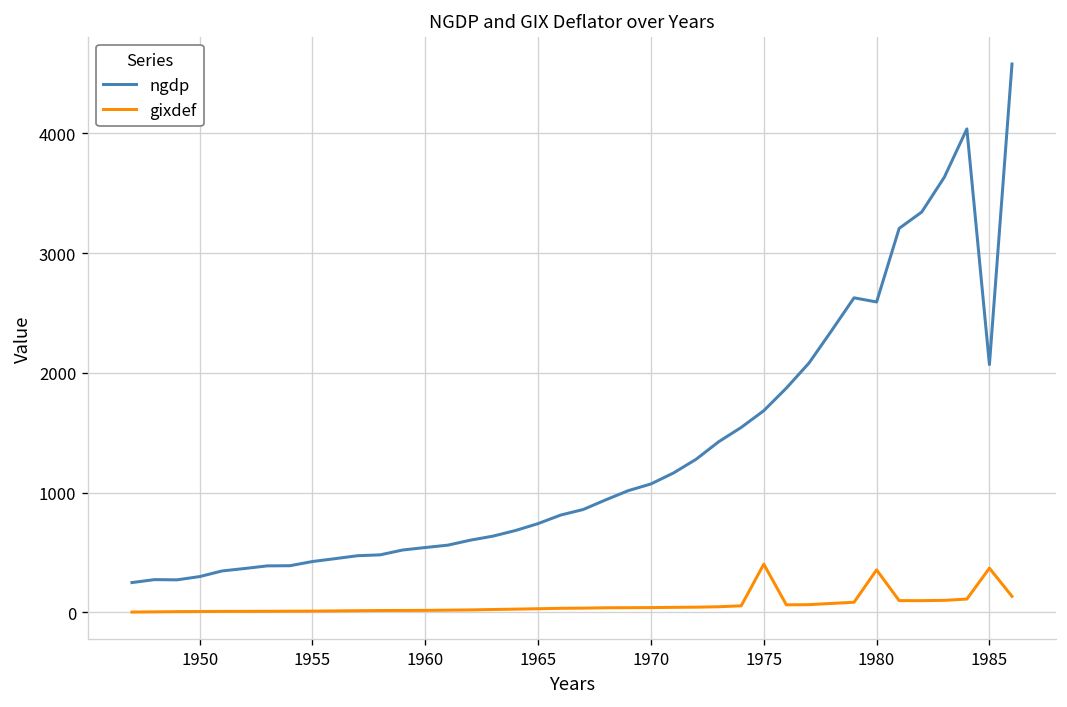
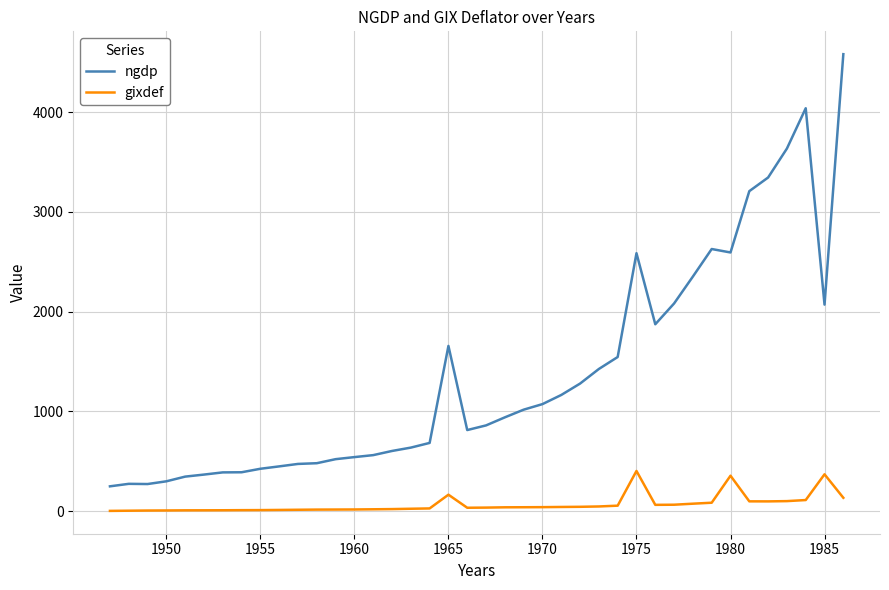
ngdp, 1965: 700 -> 1700
gixdef, 1965: 0 -> 200
ngdp, 1975: 1700 -> 2600
